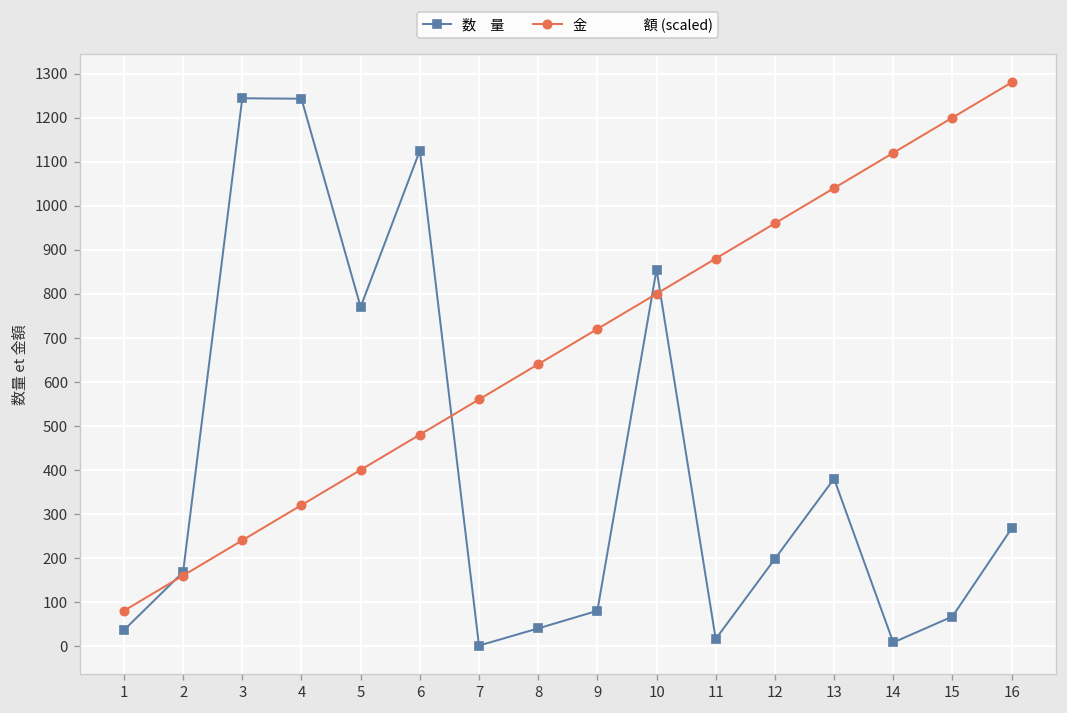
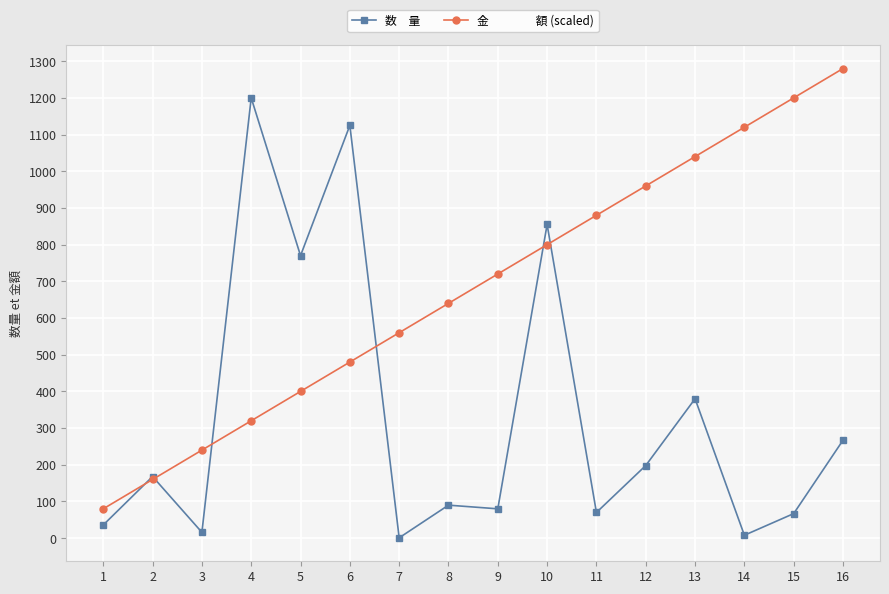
数 量, 3: 1240 -> 20
数 量, 4: 1240 -> 1200
数 量, 8: 40 -> 90
数 量, 11: 20 -> 70
